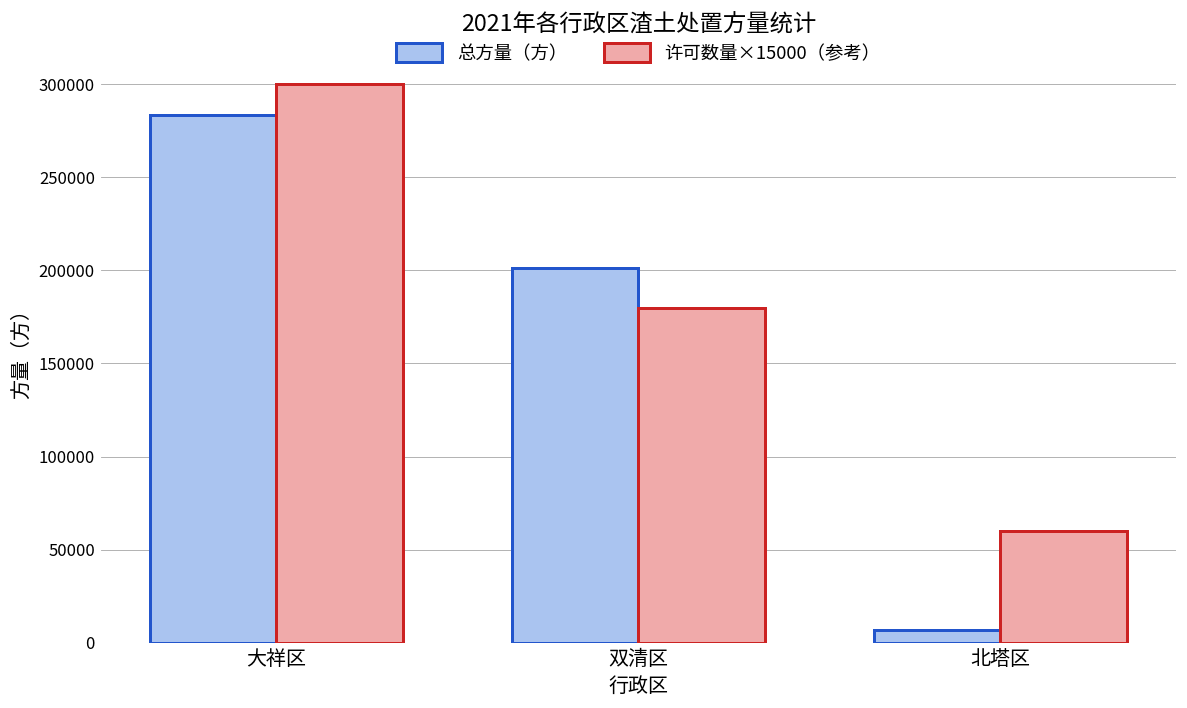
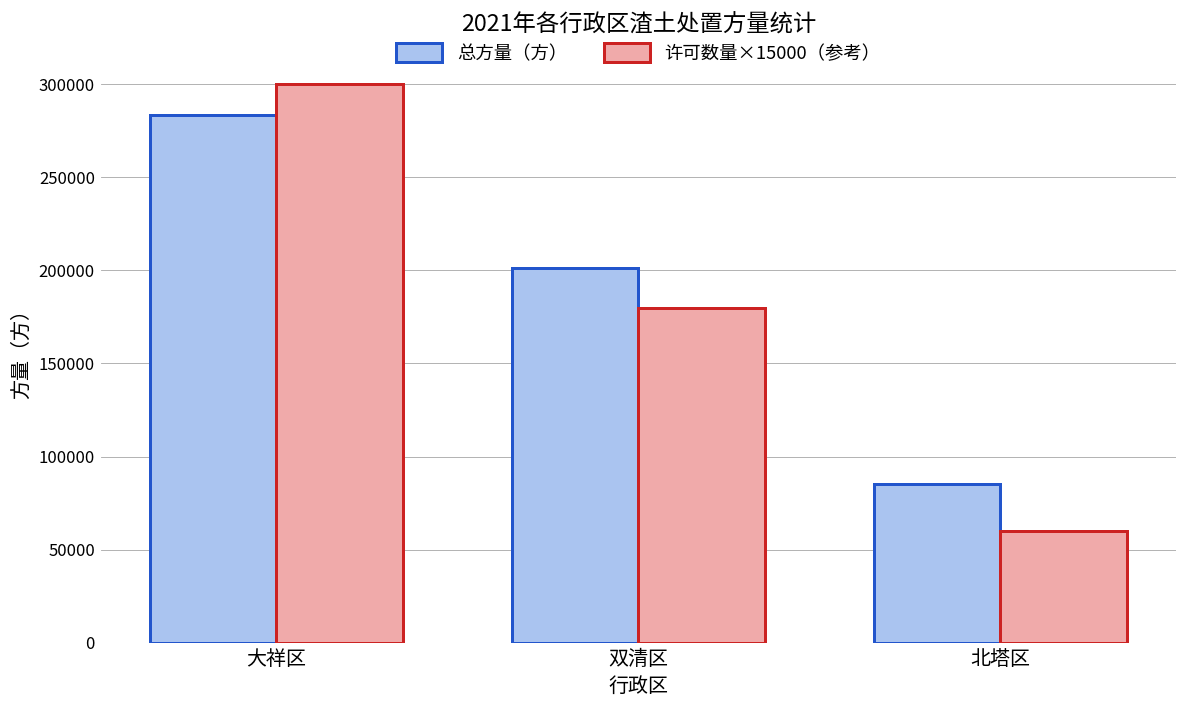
总方量（方）, 北塔区: 7000 -> 85000
